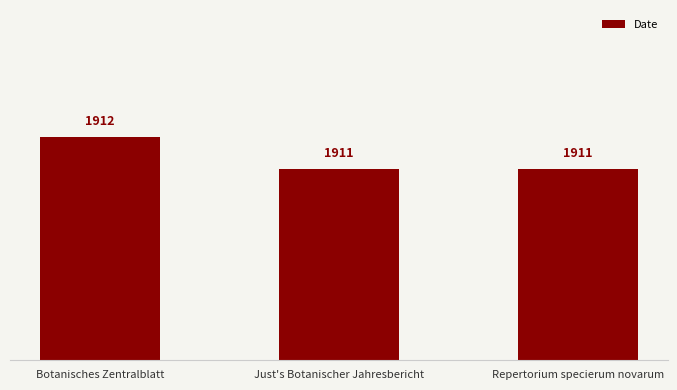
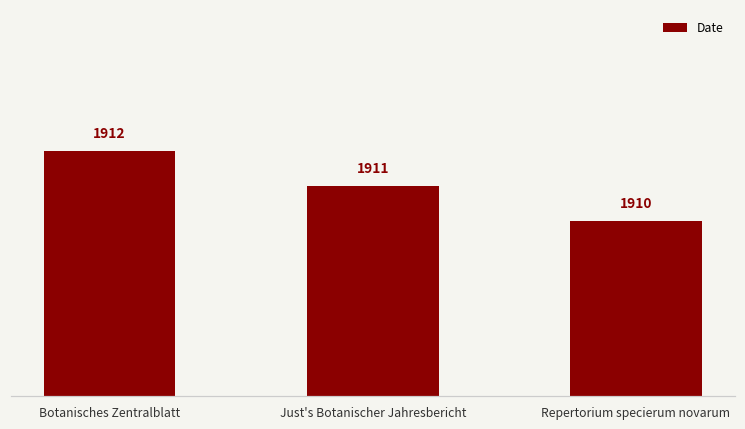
Repertorium specierum novarum: 1911 -> 1910
